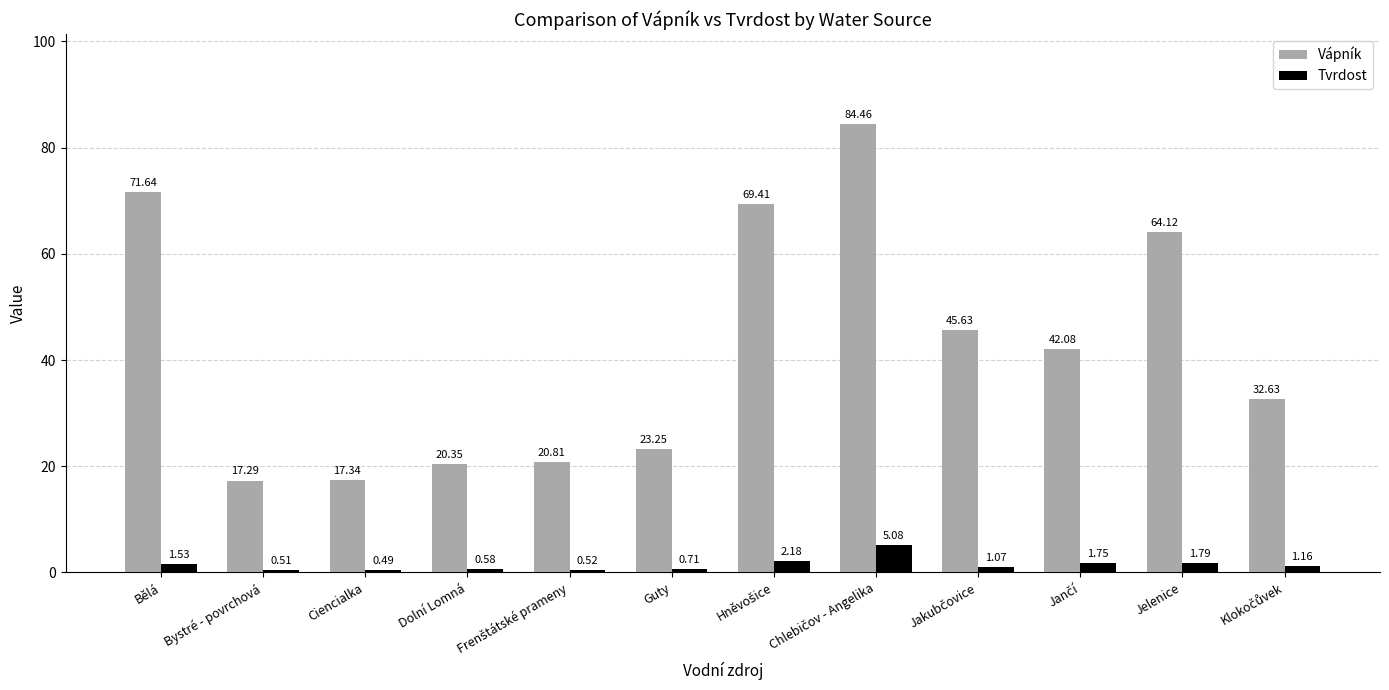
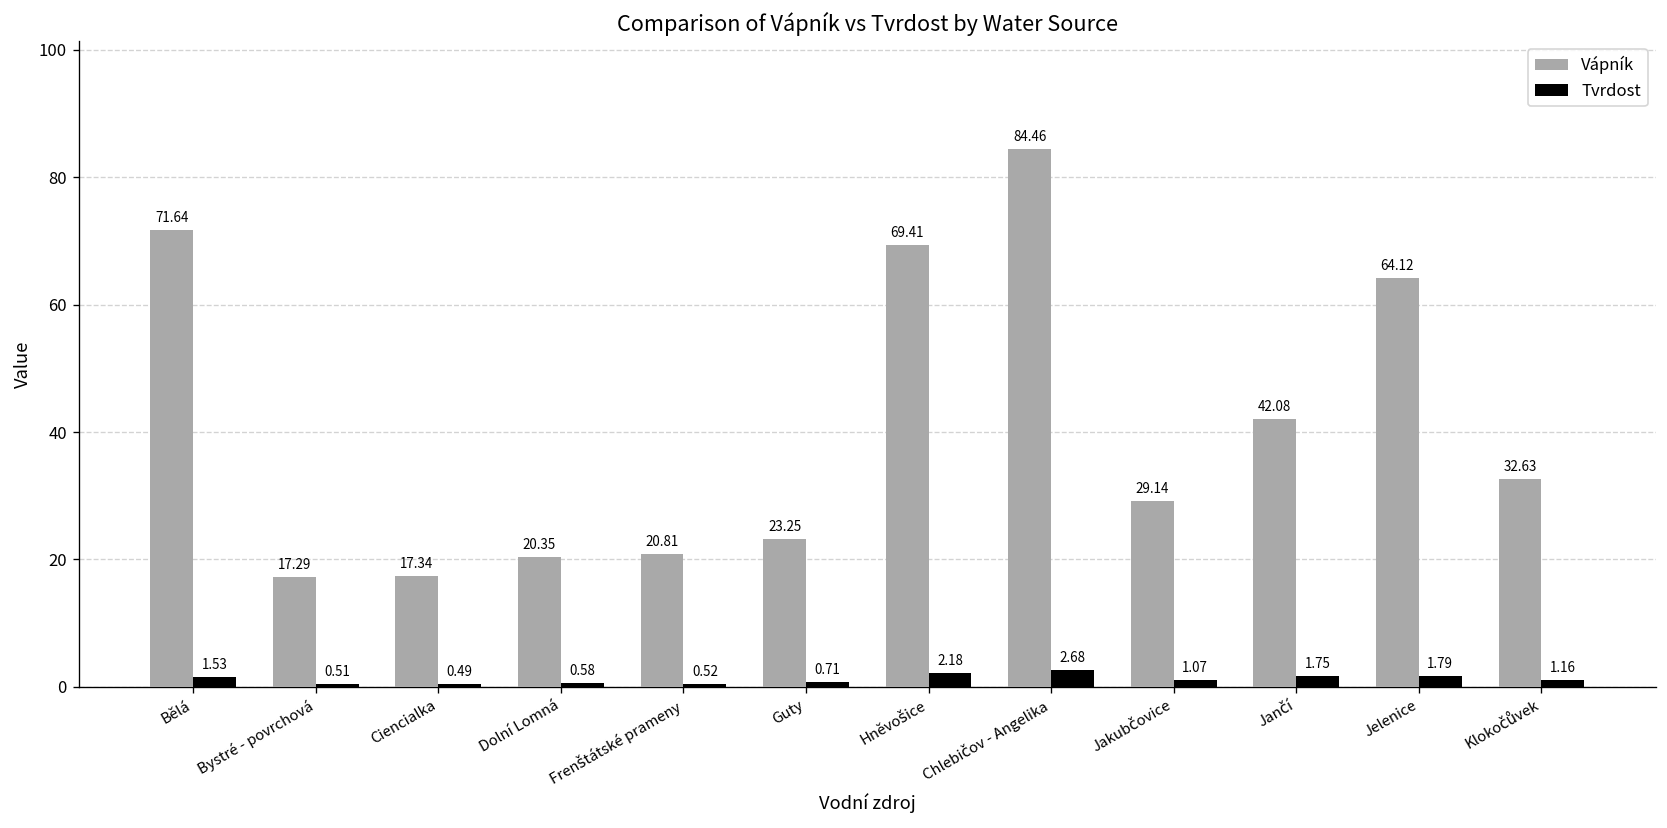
Tvrdost, Chlebičov - Angelika: 5.08 -> 2.68
Vápník, Jakubčovice: 45.63 -> 29.14
